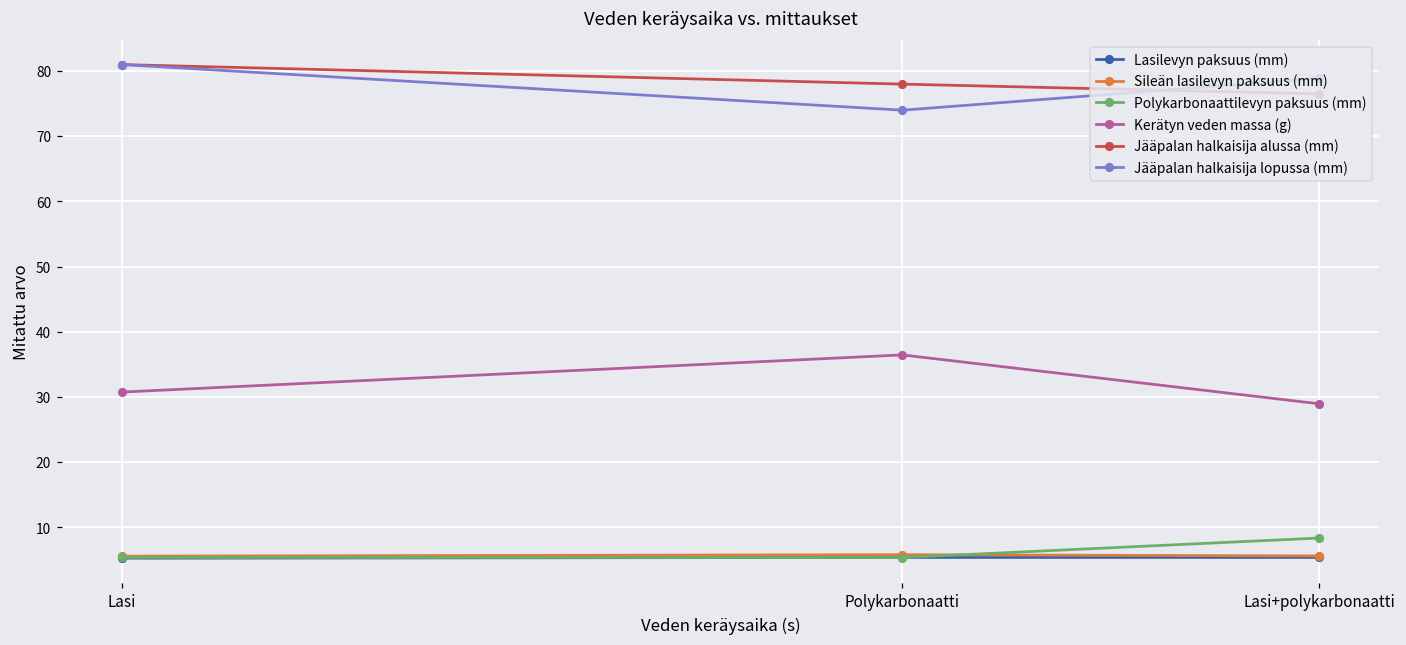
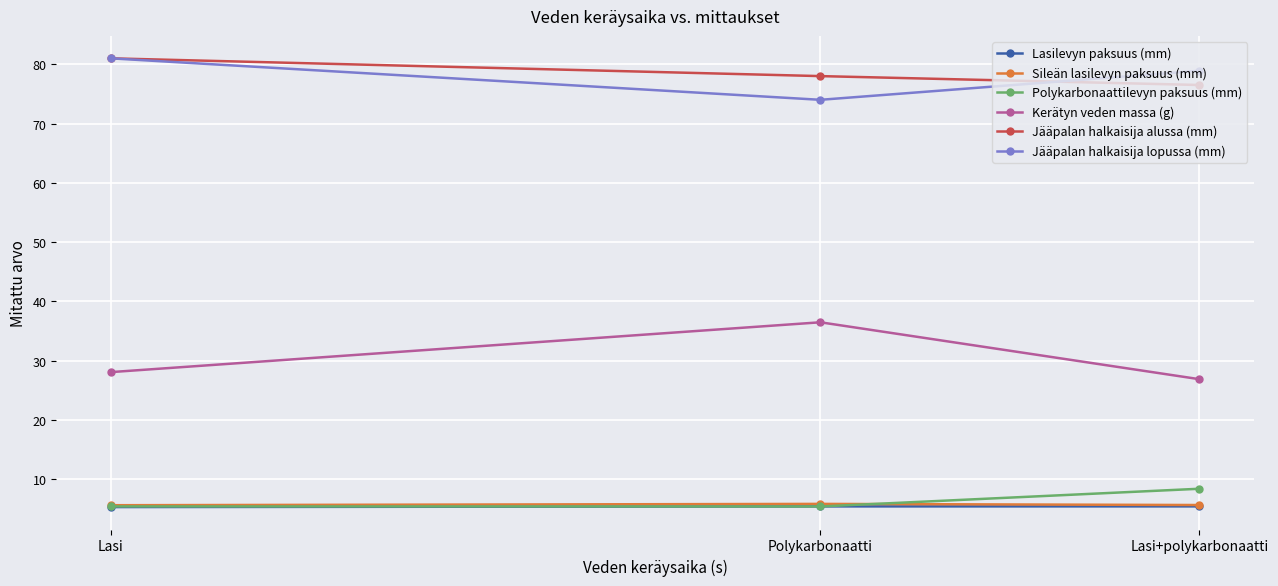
Kerätyn veden massa (g), Lasi: 31 -> 28
Kerätyn veden massa (g), Lasi+polykarbonaatti: 29 -> 27
